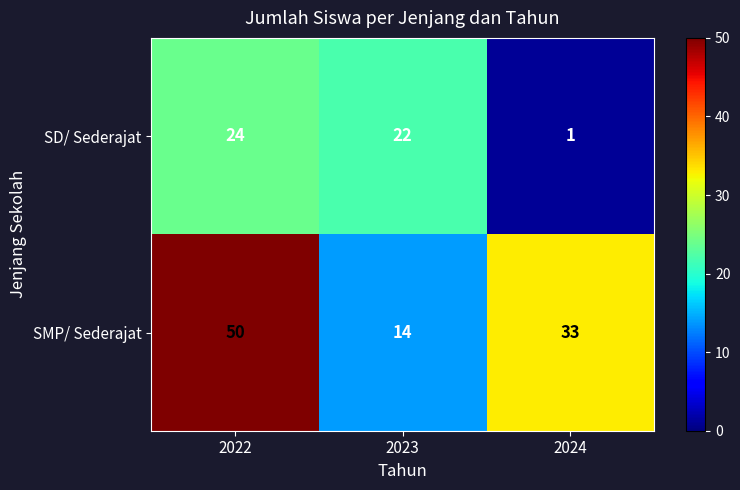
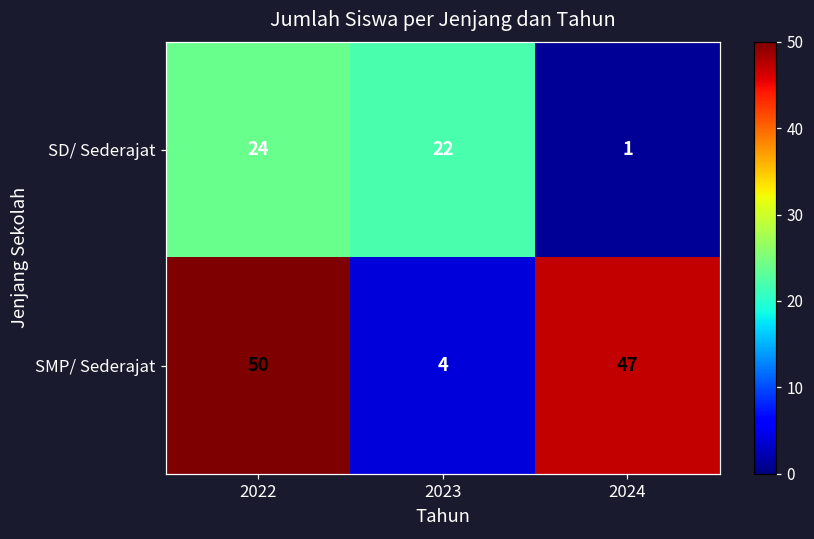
SMP/ Sederajat, 2023: 14 -> 4
SMP/ Sederajat, 2024: 33 -> 47
